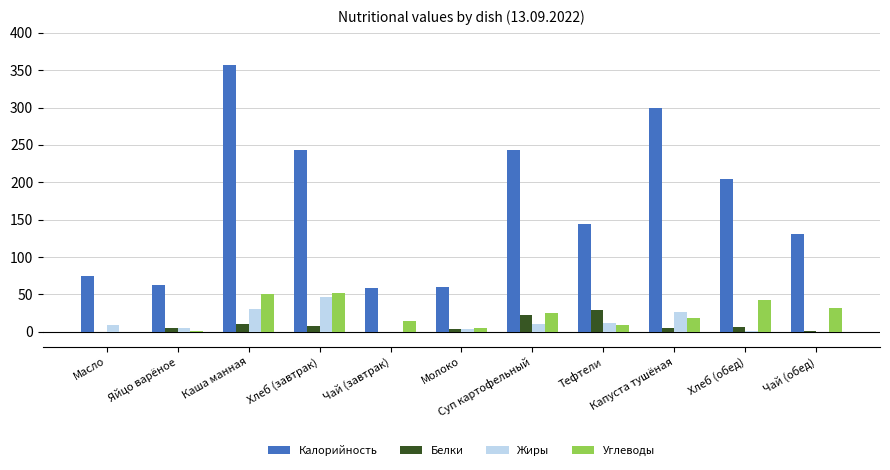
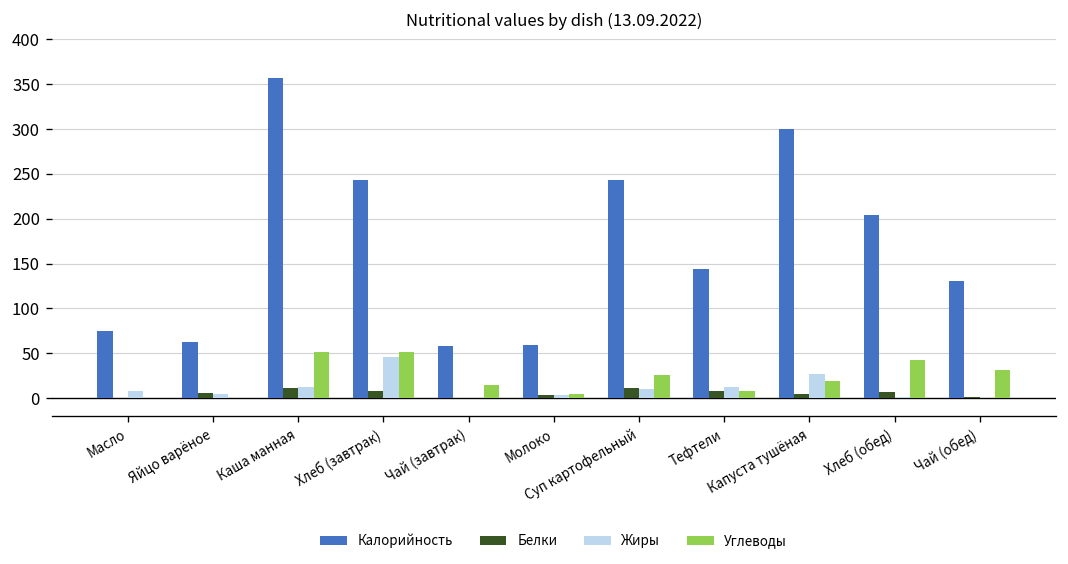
Жиры, Каша манная: 30 -> 10
Белки, Суп картофельный: 20 -> 10
Белки, Тефтели: 30 -> 10
